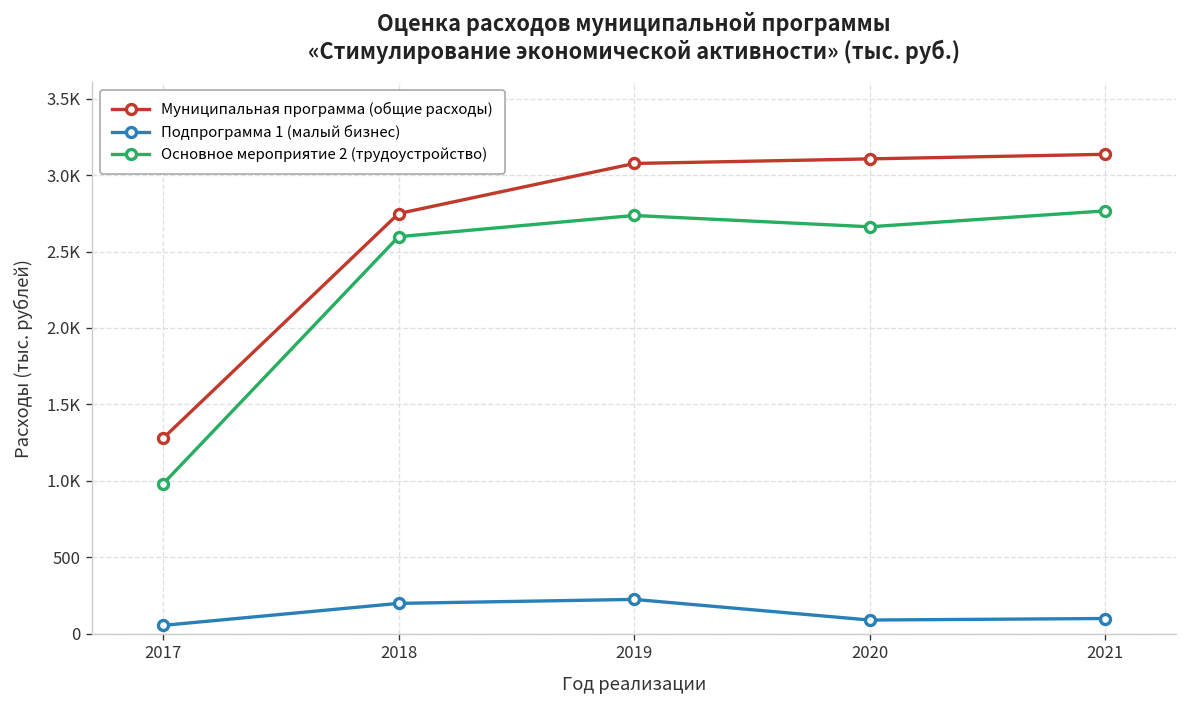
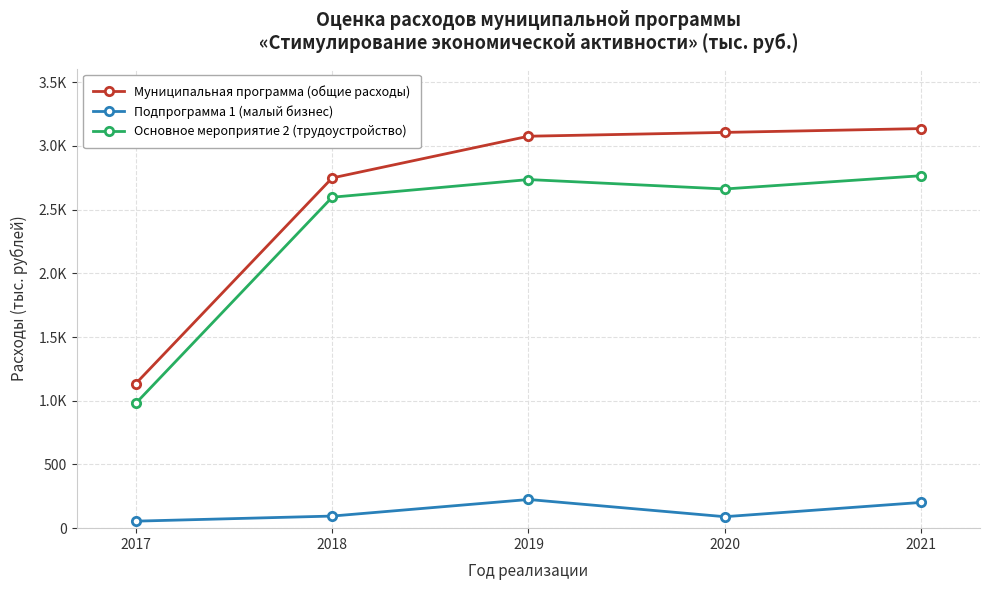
Муниципальная программа (общие расходы), 2017: 1280 -> 1140
Подпрограмма 1 (малый бизнес), 2018: 200 -> 100
Подпрограмма 1 (малый бизнес), 2021: 100 -> 200
